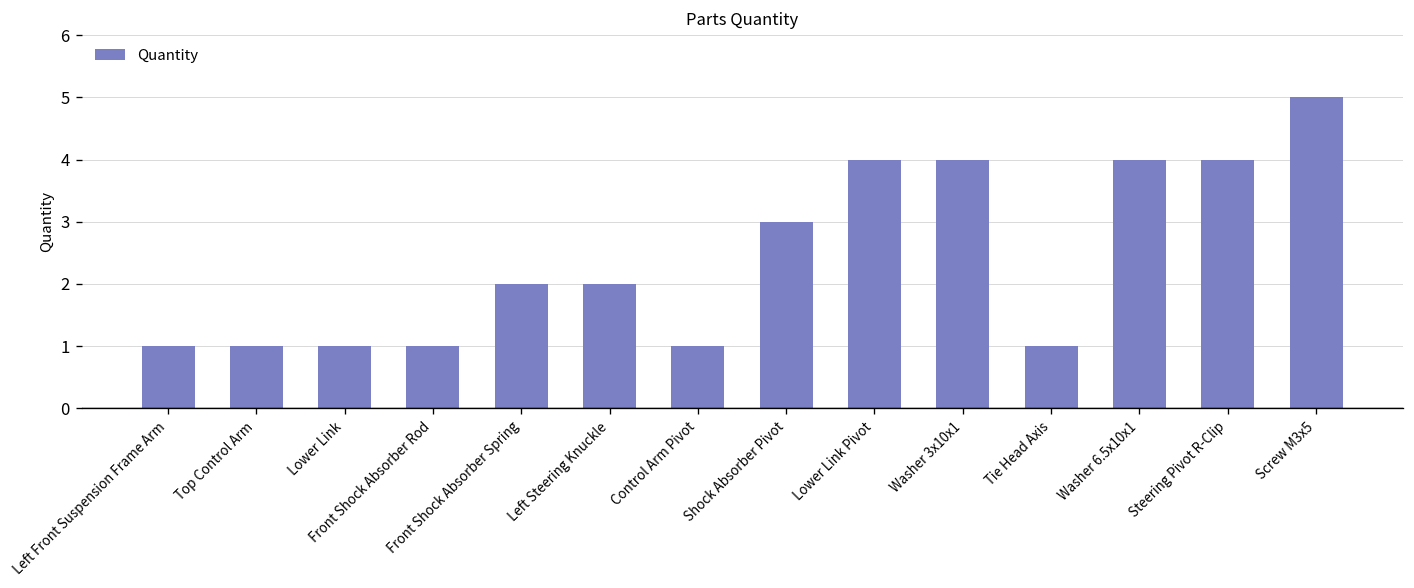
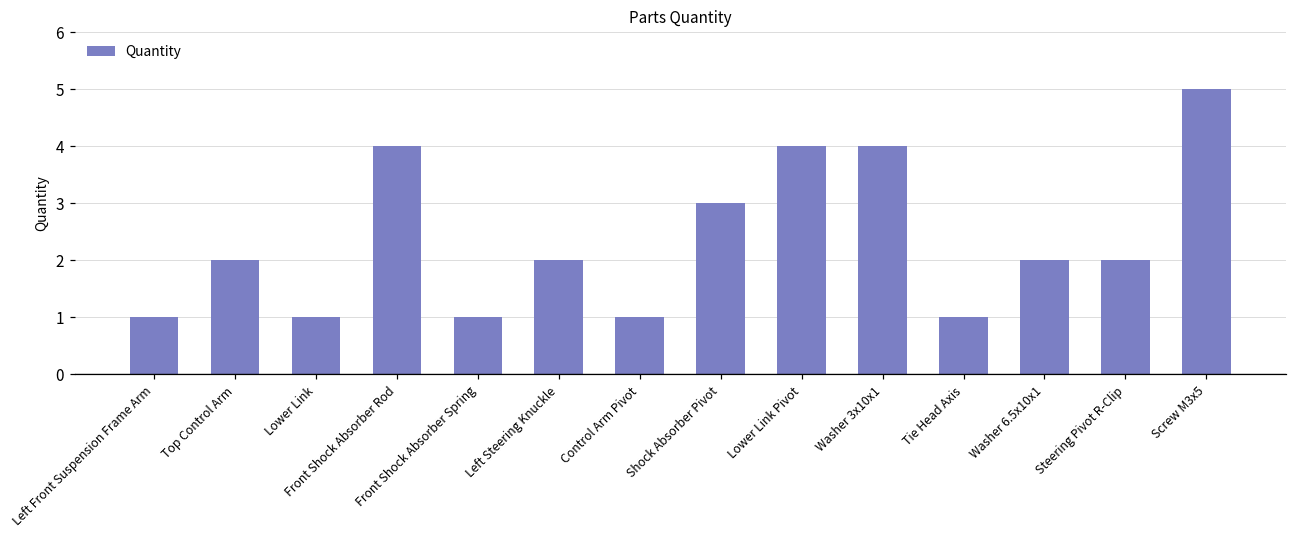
Top Control Arm: 1 -> 2
Front Shock Absorber Rod: 1 -> 4
Front Shock Absorber Spring: 2 -> 1
Washer 6.5x10x1: 4 -> 2
Steering Pivot R-Clip: 4 -> 2
